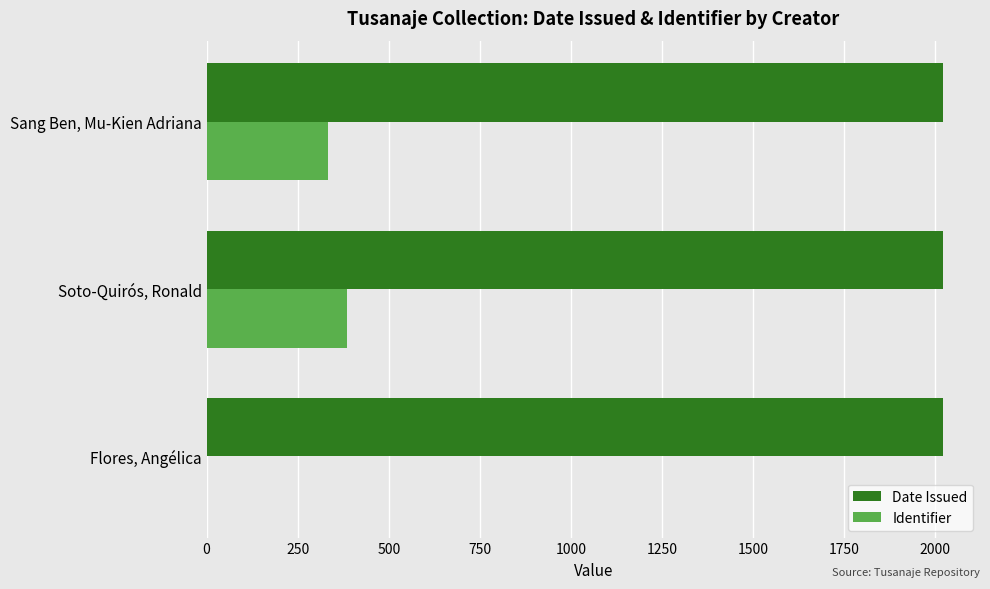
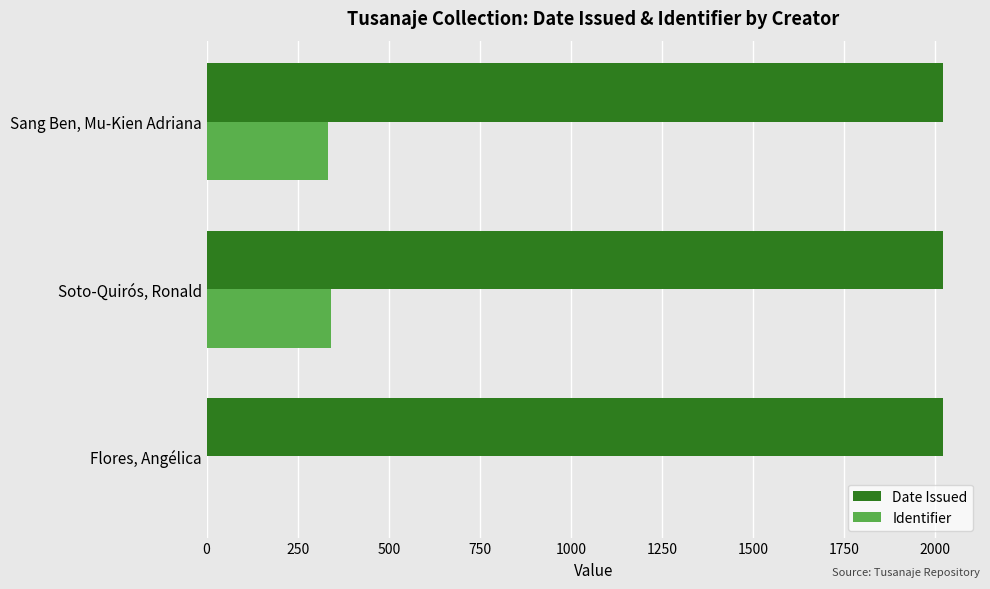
Identifier, Soto-Quirós, Ronald: 390 -> 340
